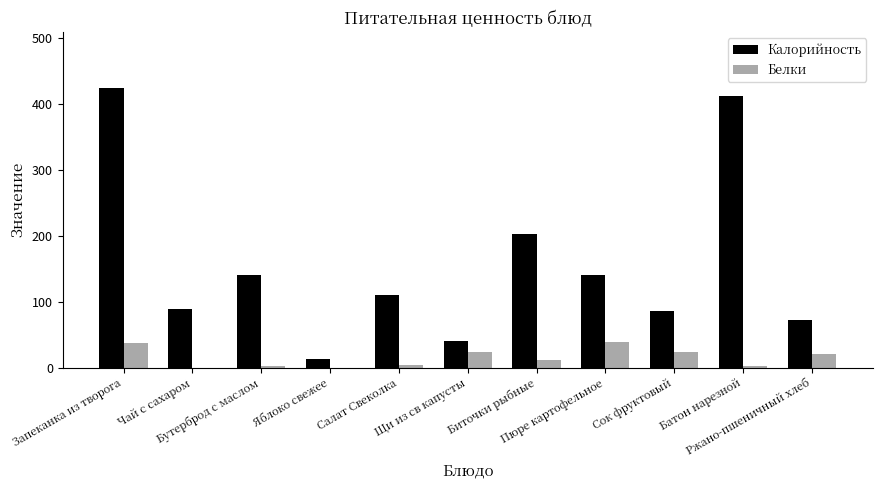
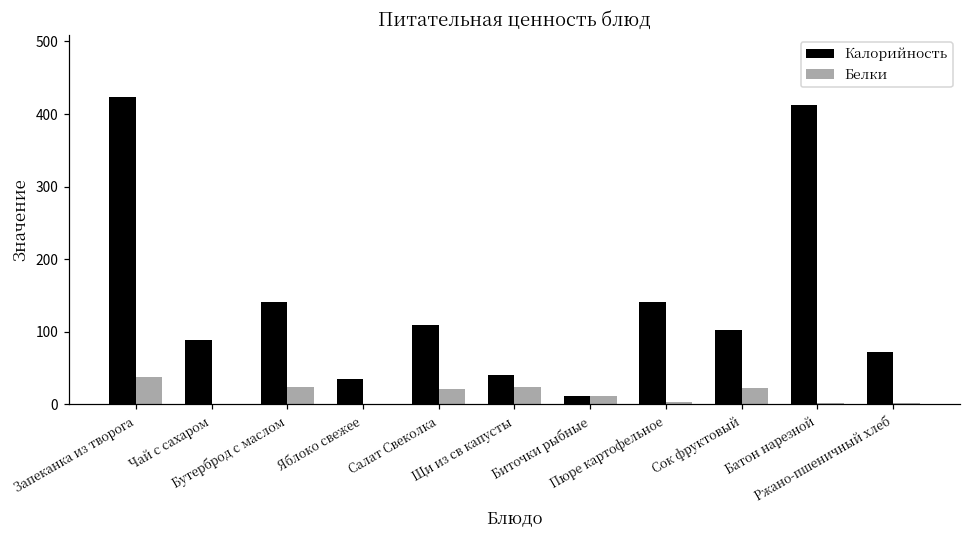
Белки, Бутерброд с маслом: 0 -> 20
Калорийность, Яблоко свежее: 10 -> 40
Белки, Салат Свеколка: 0 -> 20
Калорийность, Биточки рыбные: 200 -> 10
Белки, Пюре картофельное: 40 -> 0
Калорийность, Сок фруктовый: 90 -> 100
Белки, Ржано-пшеничный хлеб: 20 -> 0
